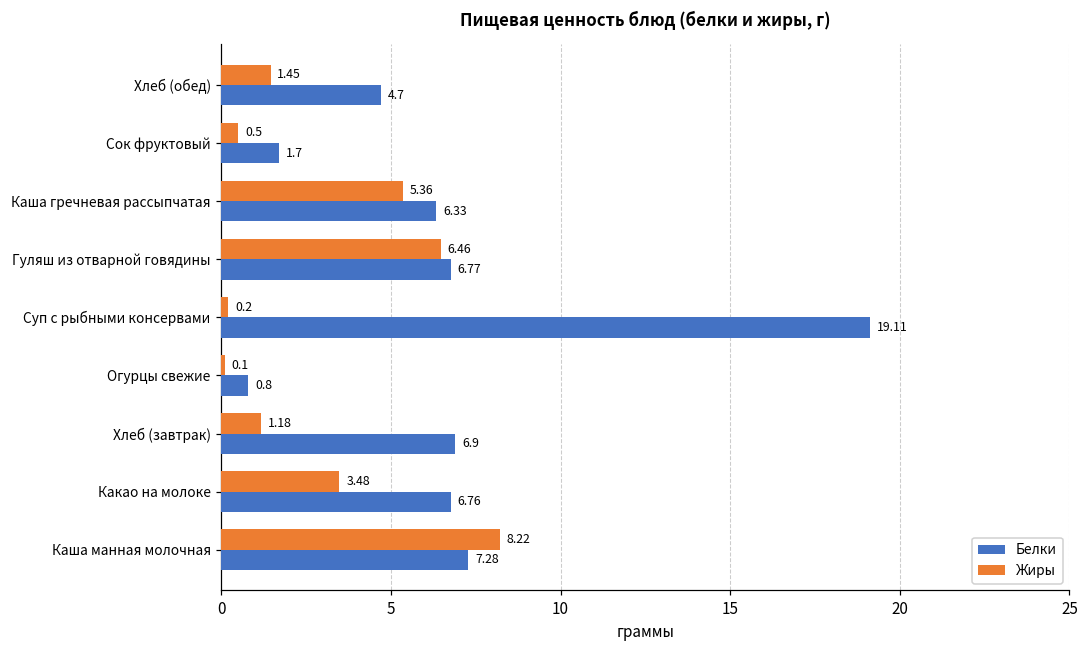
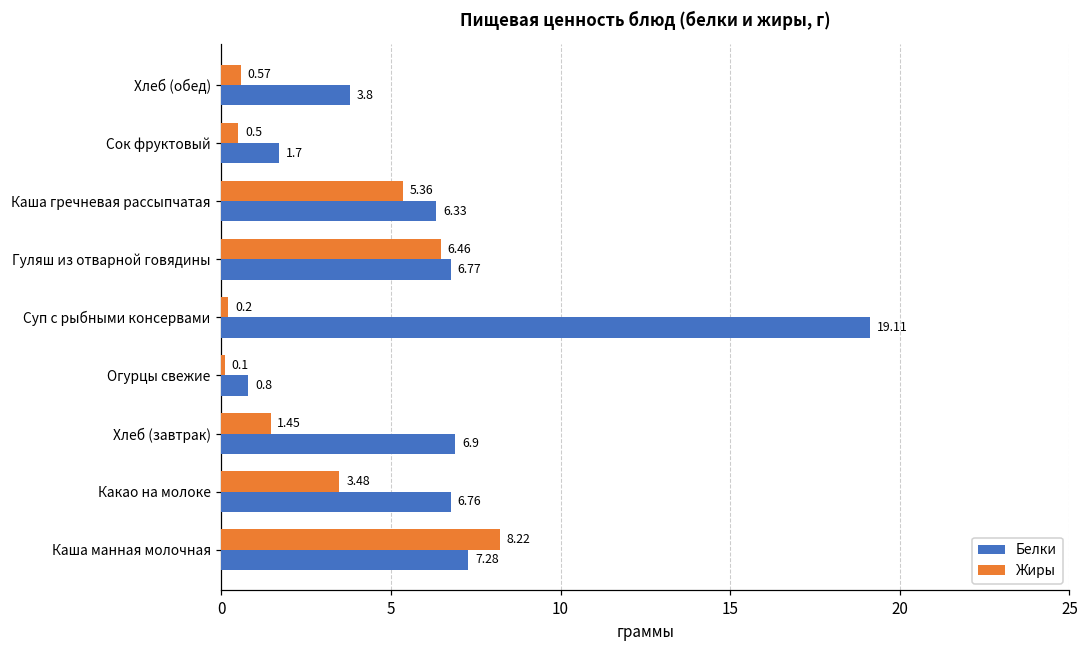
Жиры, Хлеб (обед): 1.45 -> 0.57
Белки, Хлеб (обед): 4.7 -> 3.8
Жиры, Хлеб (завтрак): 1.18 -> 1.45
